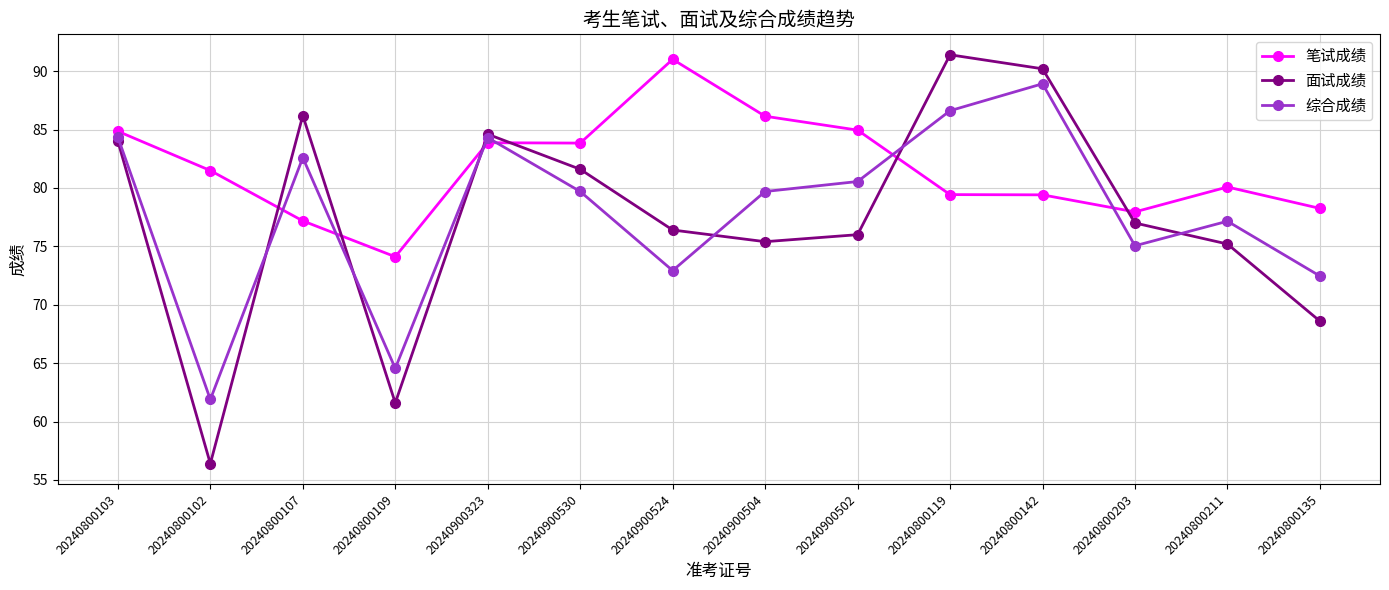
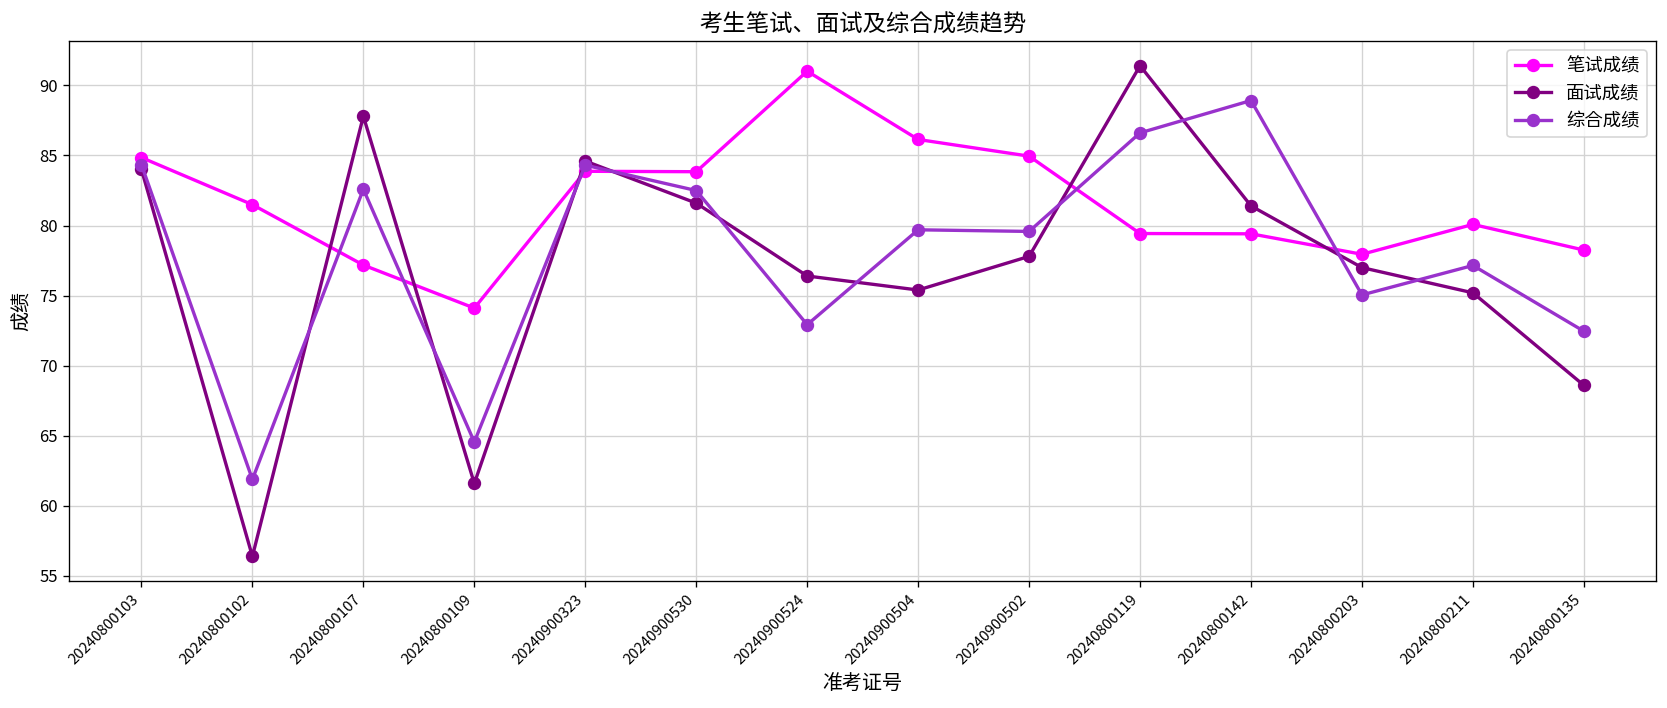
面试成绩, 20240800107: 86.2 -> 87.8
综合成绩, 20240900530: 79.7 -> 82.5
面试成绩, 20240900502: 76.0 -> 77.8
综合成绩, 20240900502: 80.6 -> 79.6
面试成绩, 20240800142: 90.2 -> 81.4
